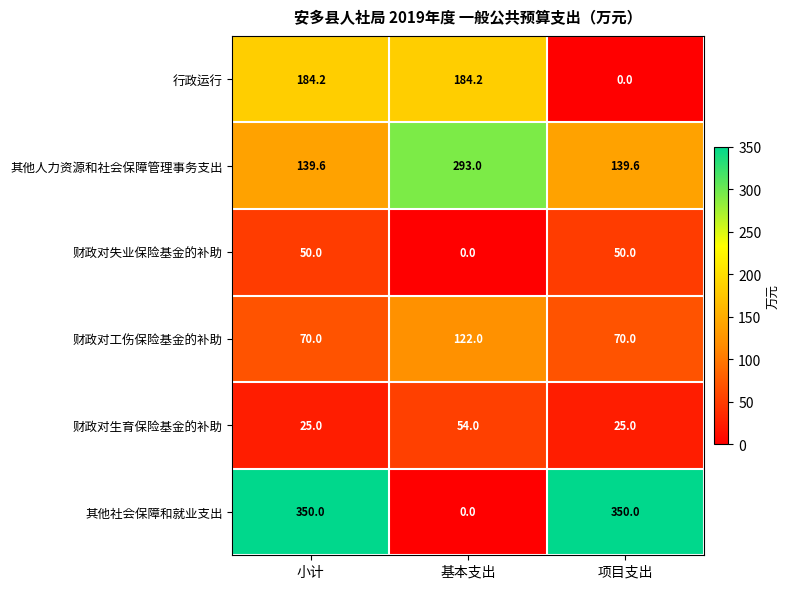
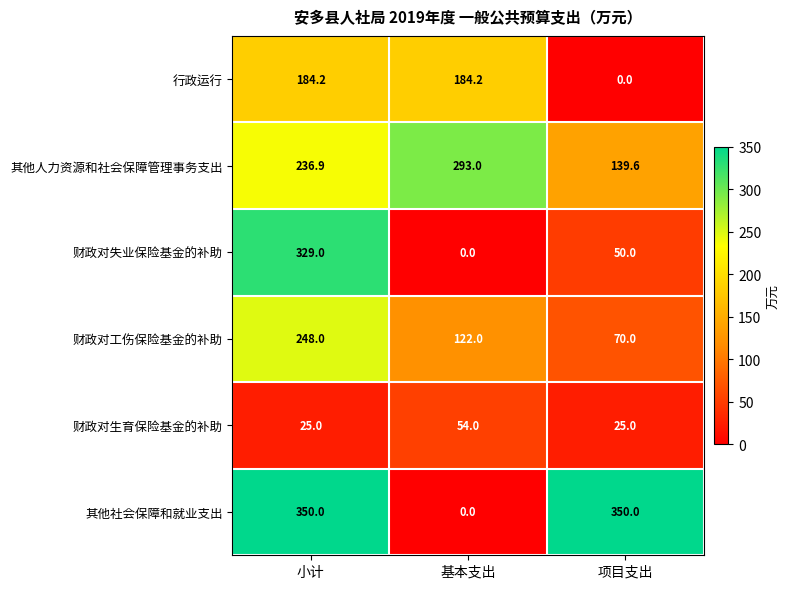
其他人力资源和社会保障管理事务支出, 小计: 139.6 -> 236.9
财政对失业保险基金的补助, 小计: 50.0 -> 329.0
财政对工伤保险基金的补助, 小计: 70.0 -> 248.0
